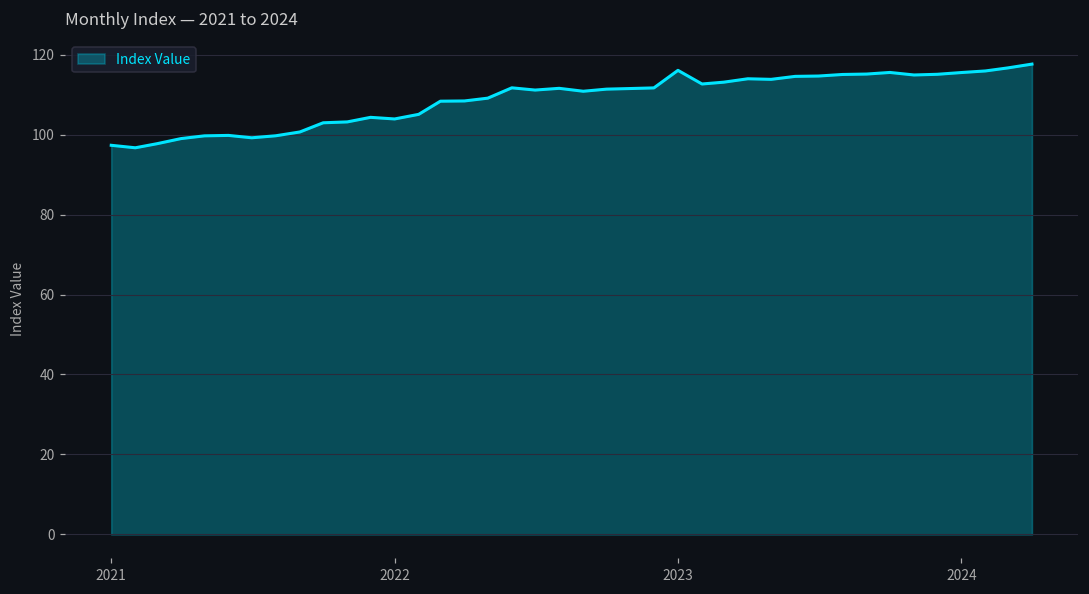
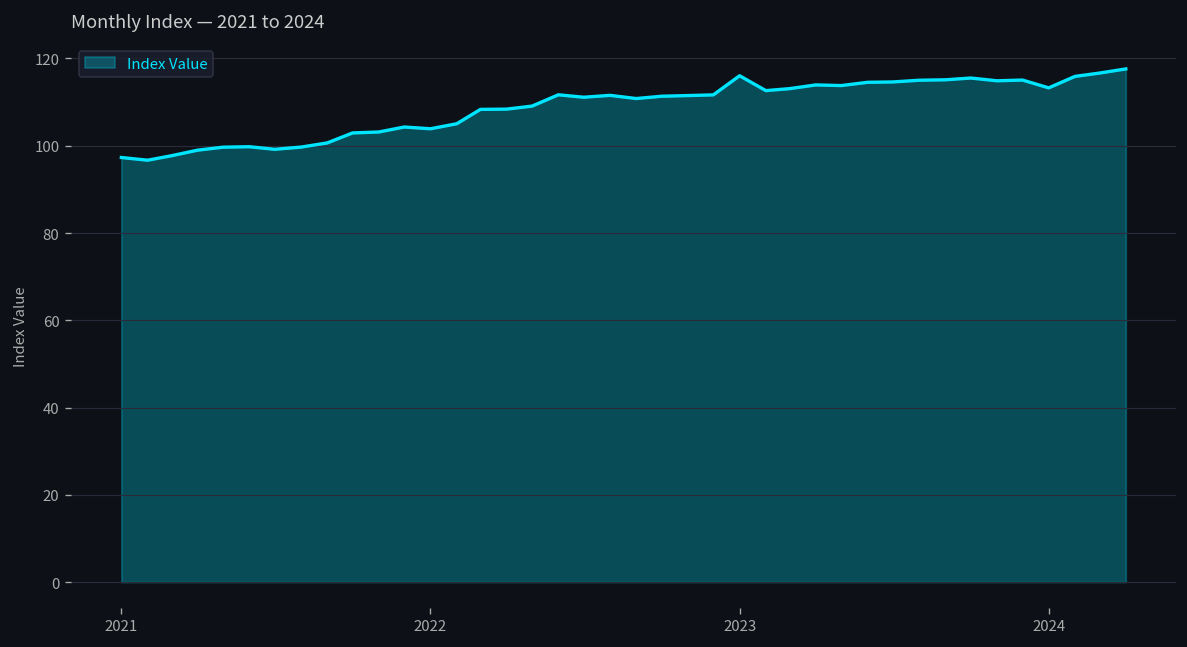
2024: 115 -> 113
